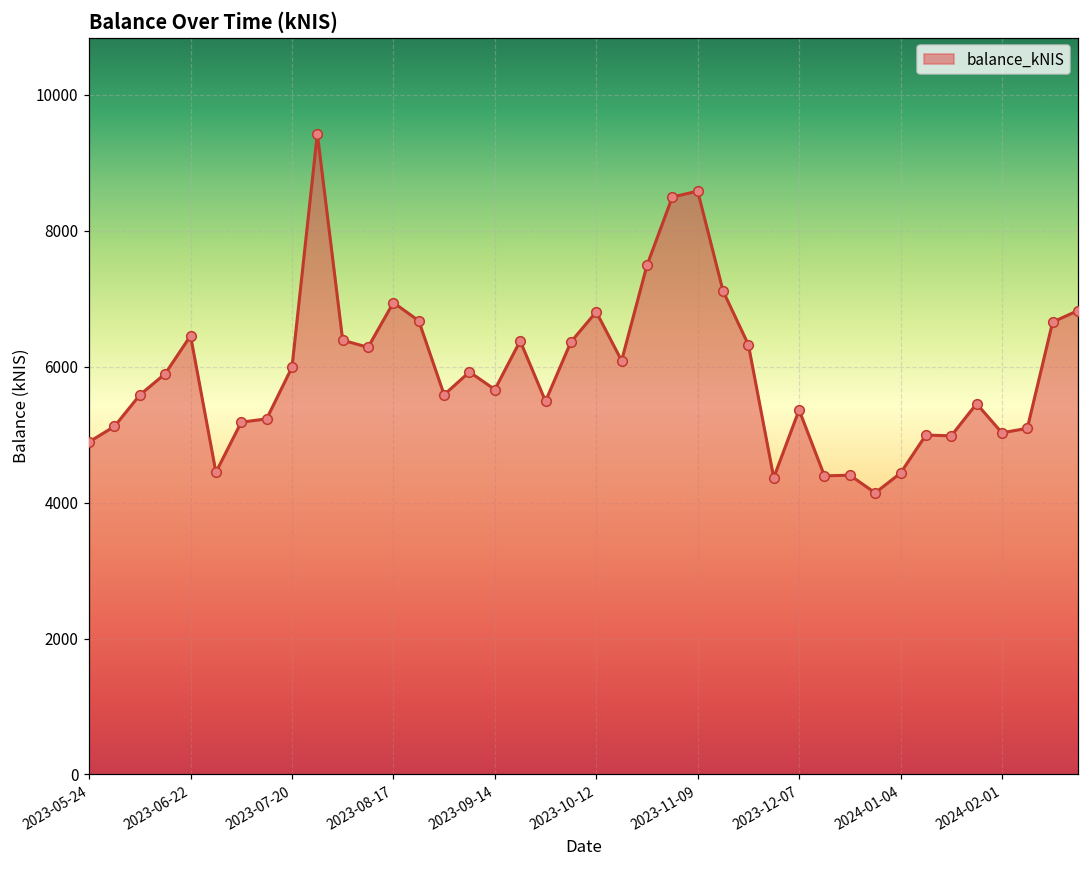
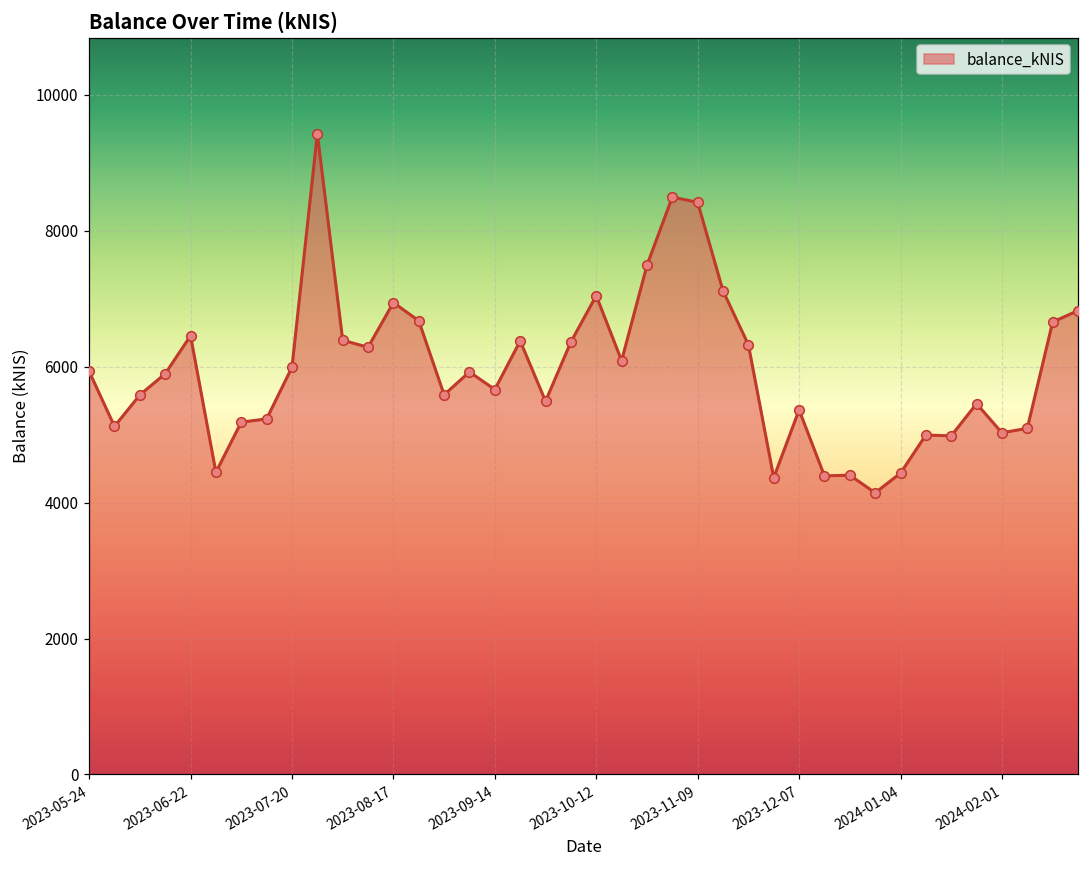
2023-05-24: 4900 -> 5900
2023-10-12: 6800 -> 7000
2023-11-09: 8600 -> 8400
